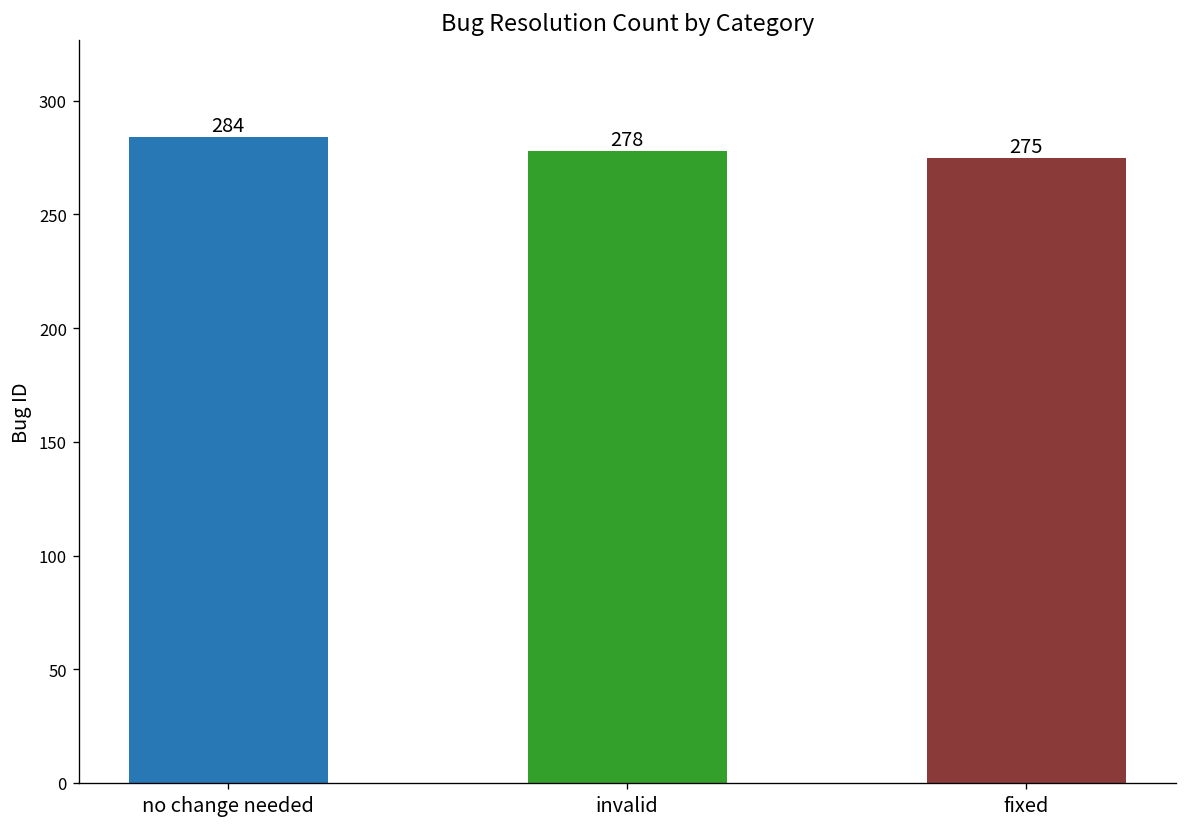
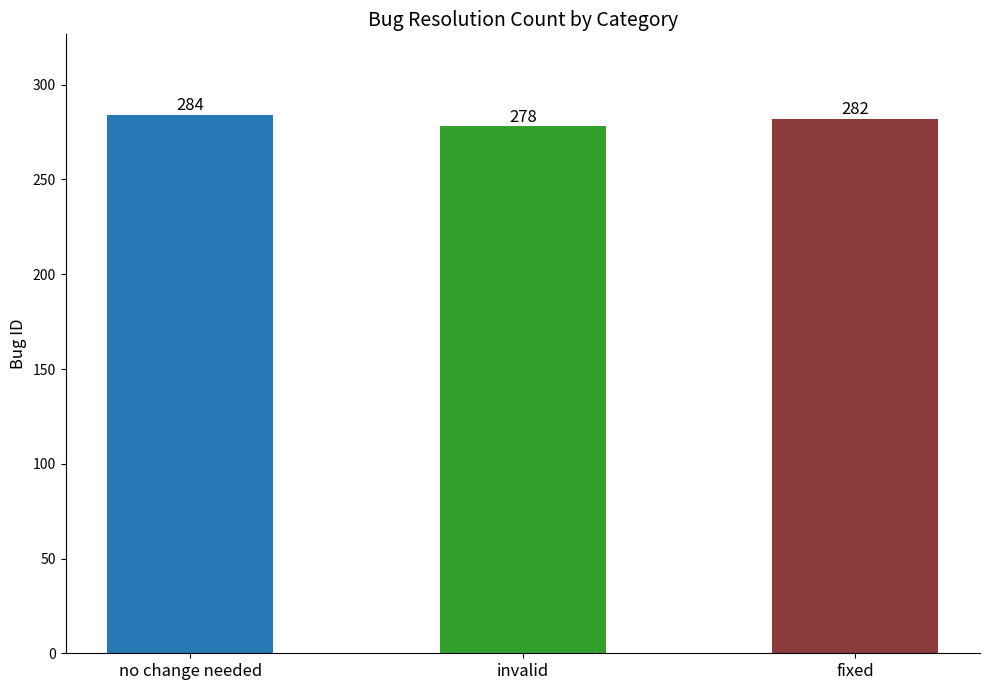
fixed: 275 -> 282
